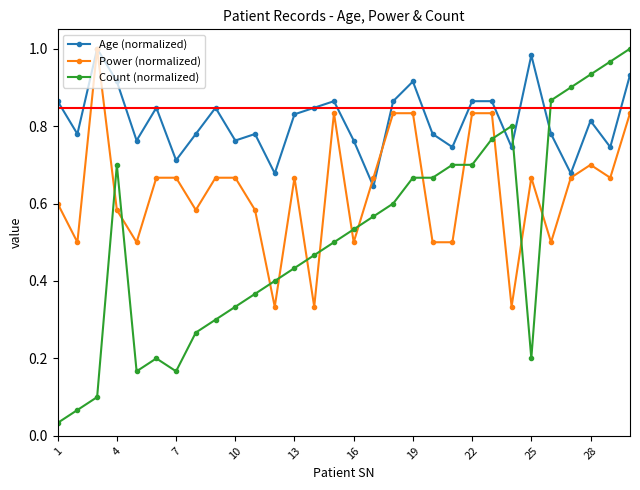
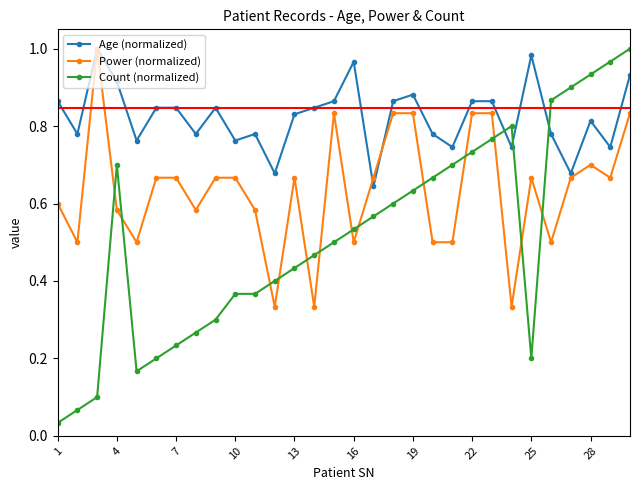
Age (normalized), 7: 0.71 -> 0.85
Count (normalized), 7: 0.17 -> 0.23
Count (normalized), 10: 0.33 -> 0.37
Age (normalized), 16: 0.76 -> 0.97
Age (normalized), 19: 0.92 -> 0.88
Count (normalized), 19: 0.67 -> 0.63
Count (normalized), 22: 0.70 -> 0.73
